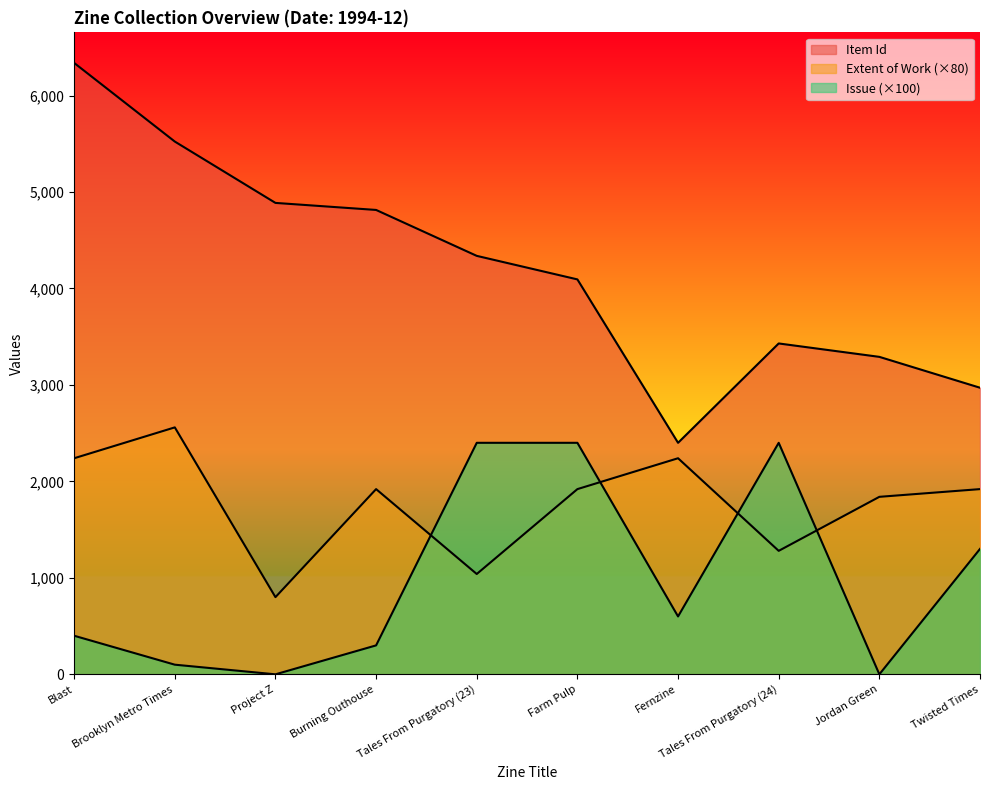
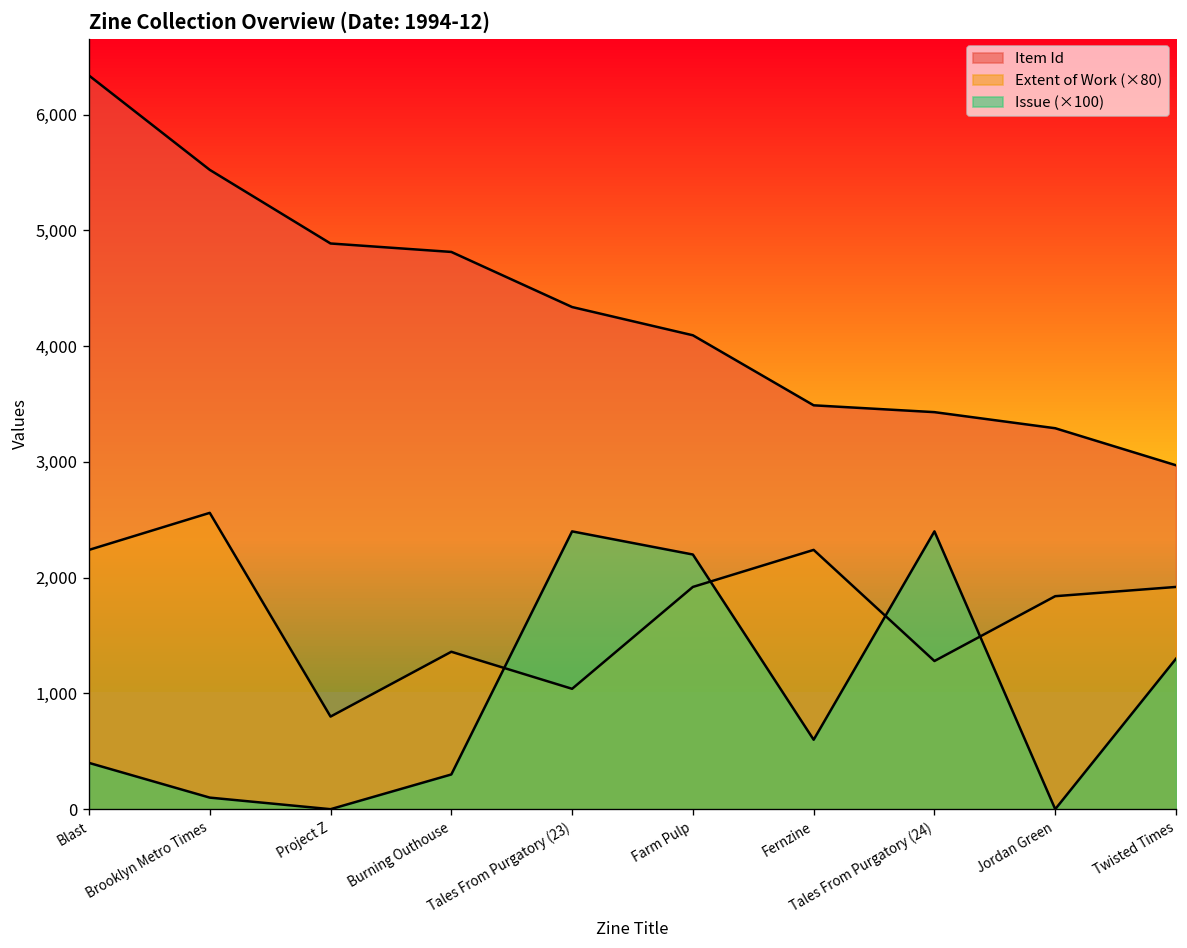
Extent of Work (×80), Burning Outhouse: 1,900 -> 1,400
Issue (×100), Farm Pulp: 2,400 -> 2,200
Item Id, Fernzine: 2,400 -> 3,500
